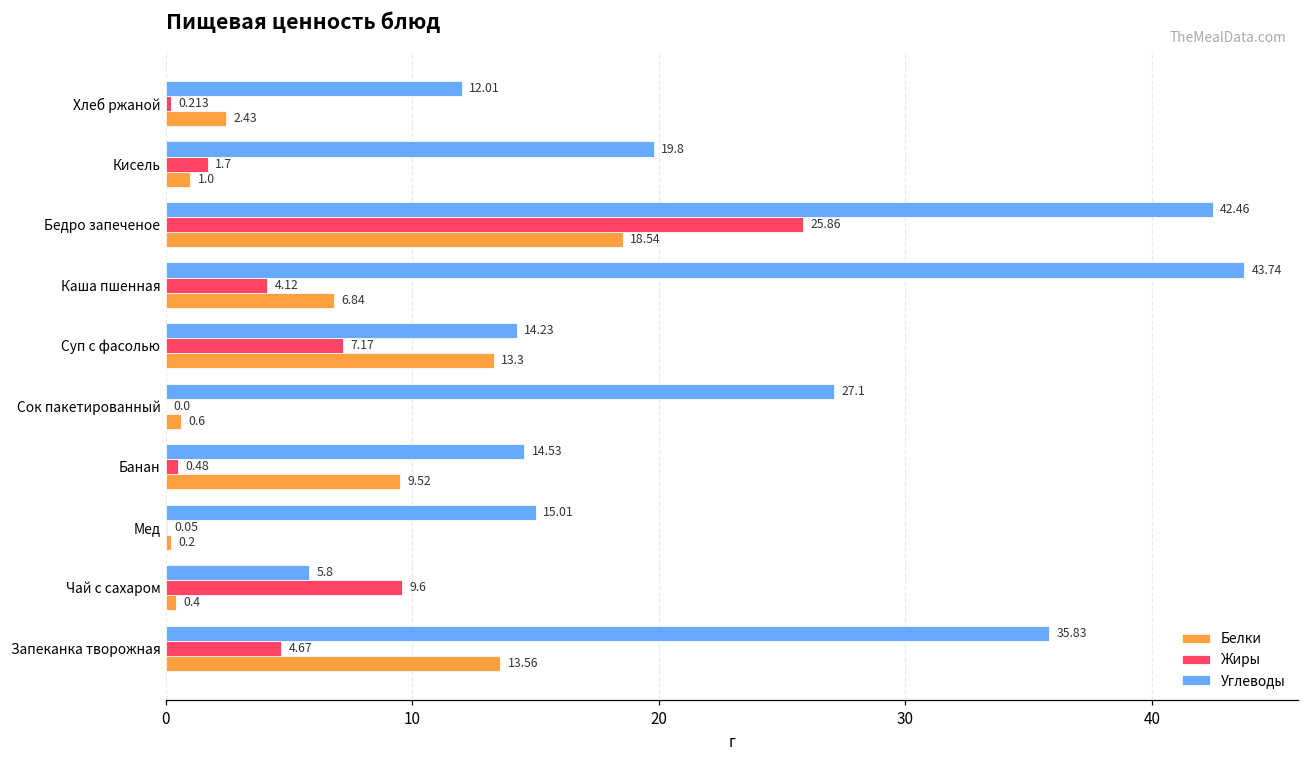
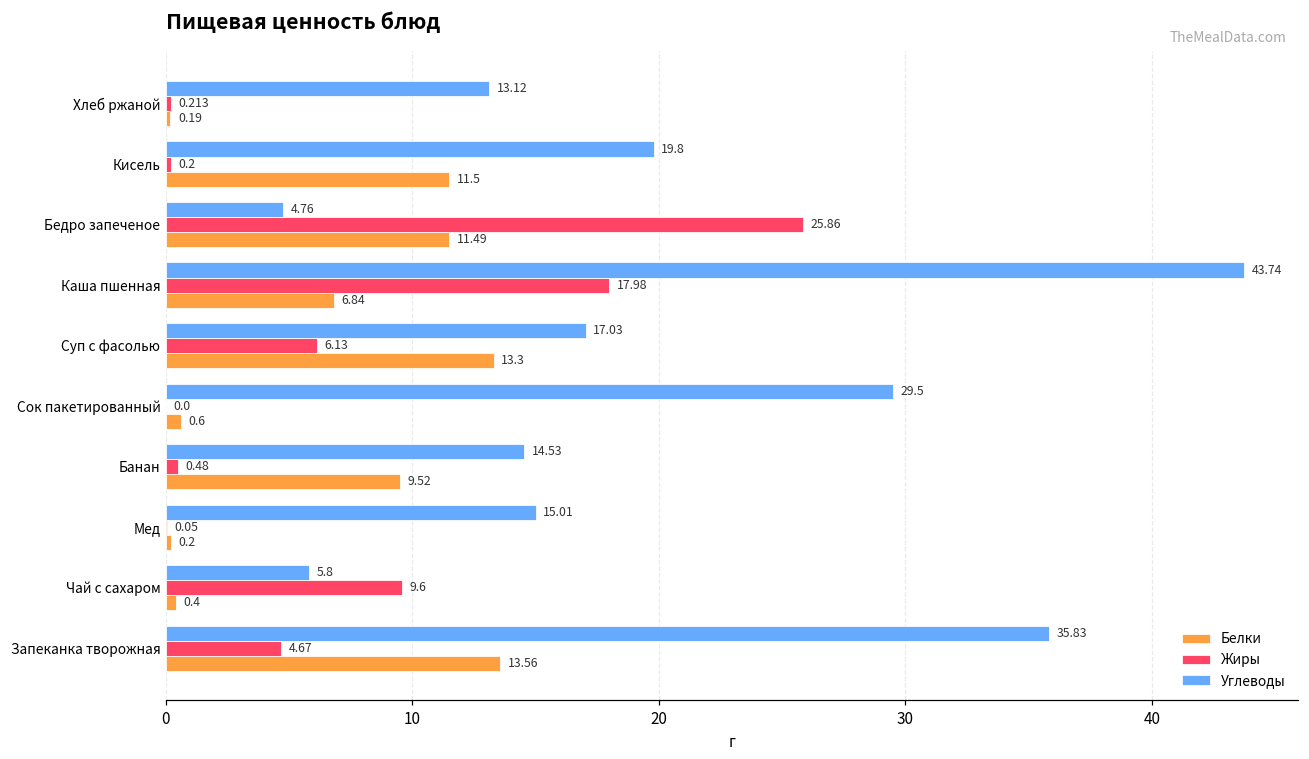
Углеводы, Хлеб ржаной: 12.01 -> 13.12
Белки, Хлеб ржаной: 2.43 -> 0.19
Жиры, Кисель: 1.7 -> 0.2
Белки, Кисель: 1.0 -> 11.5
Углеводы, Бедро запеченое: 42.46 -> 4.76
Белки, Бедро запеченое: 18.54 -> 11.49
Жиры, Каша пшенная: 4.12 -> 17.98
Углеводы, Суп с фасолью: 14.23 -> 17.03
Жиры, Суп с фасолью: 7.17 -> 6.13
Углеводы, Сок пакетированный: 27.1 -> 29.5
